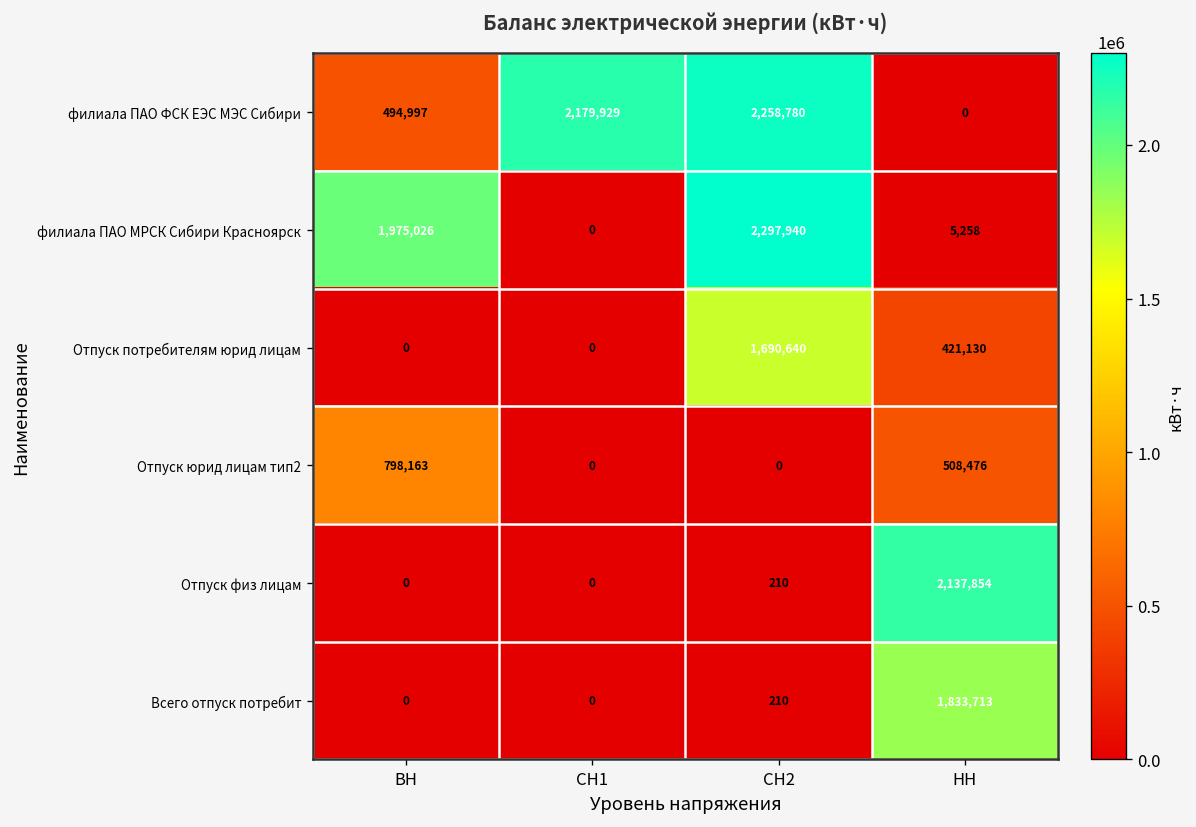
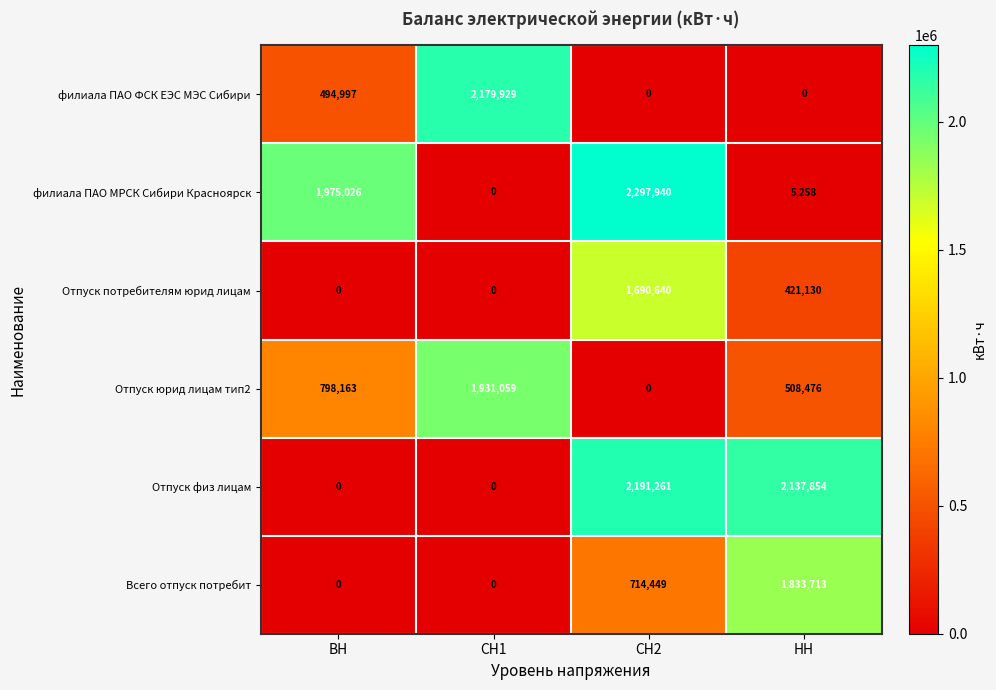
филиала ПАО ФСК ЕЭС МЭС Сибири, СН2: 2,258,780 -> 0
Отпуск юрид лицам тип2, СН1: 0 -> 1,931,059
Отпуск физ лицам, СН2: 210 -> 2,191,261
Всего отпуск потребит, СН2: 210 -> 714,449
